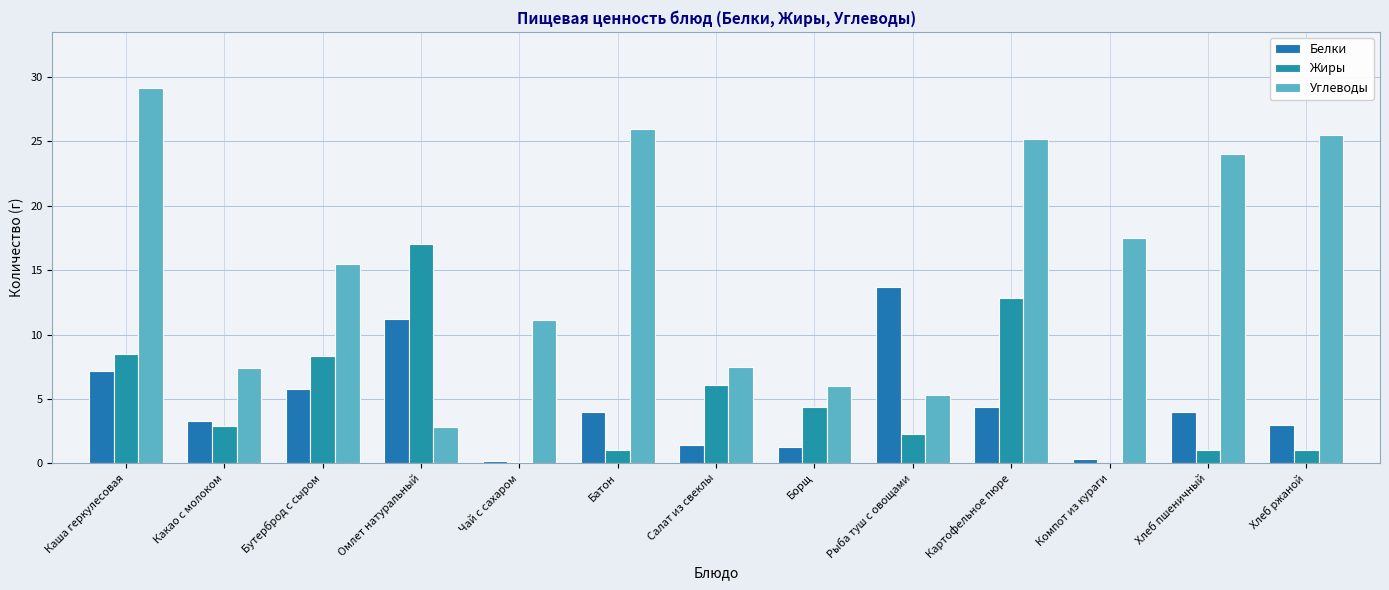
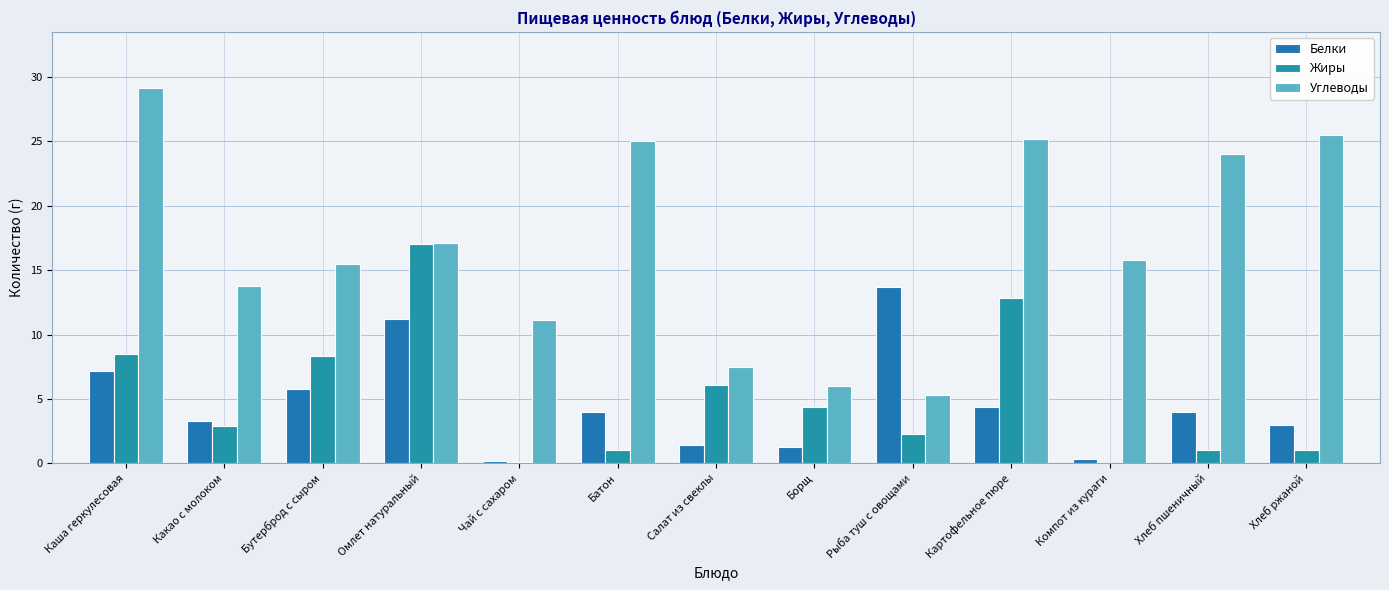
Углеводы, Какао с молоком: 7.4 -> 13.8
Углеводы, Омлет натуральный: 2.8 -> 17.1
Углеводы, Батон: 26 -> 25
Углеводы, Компот из кураги: 17.5 -> 15.8
